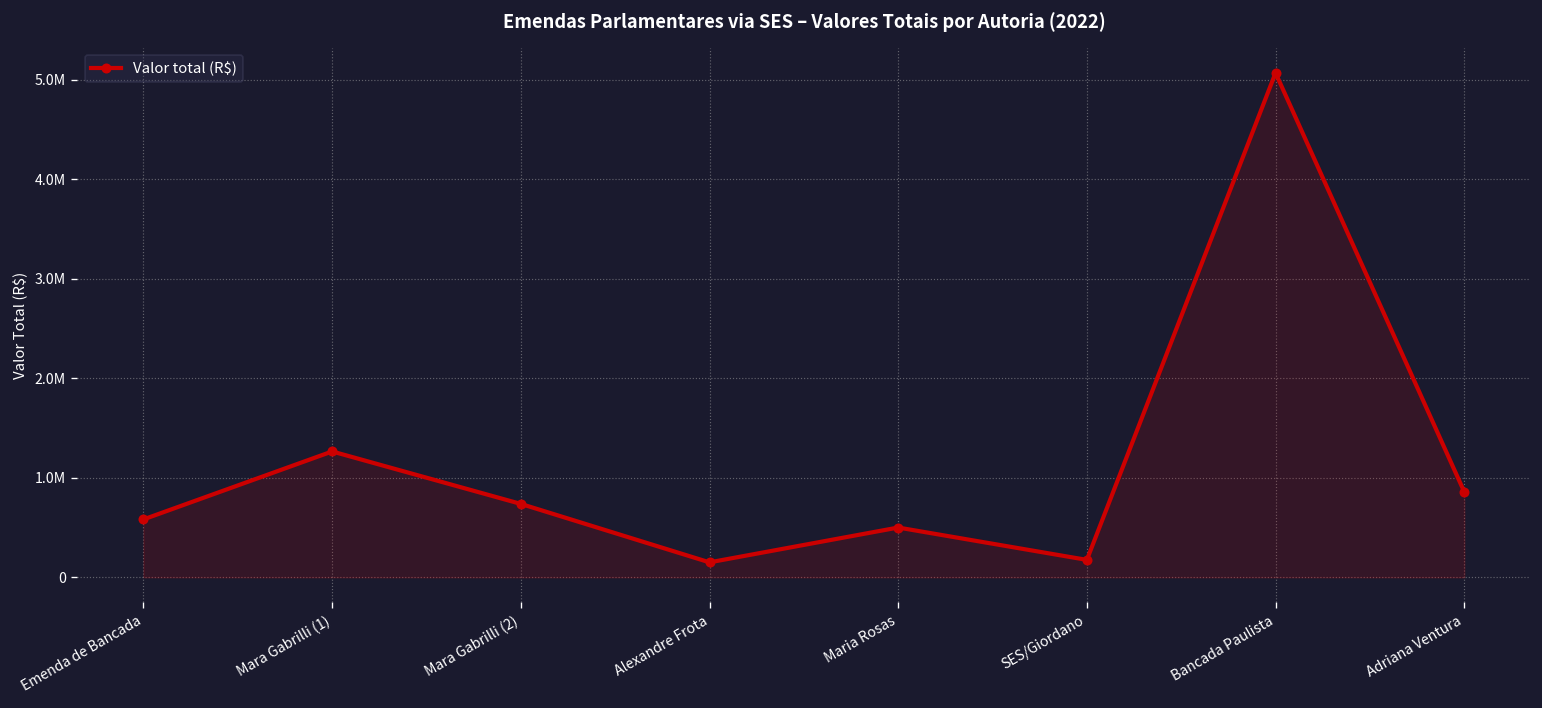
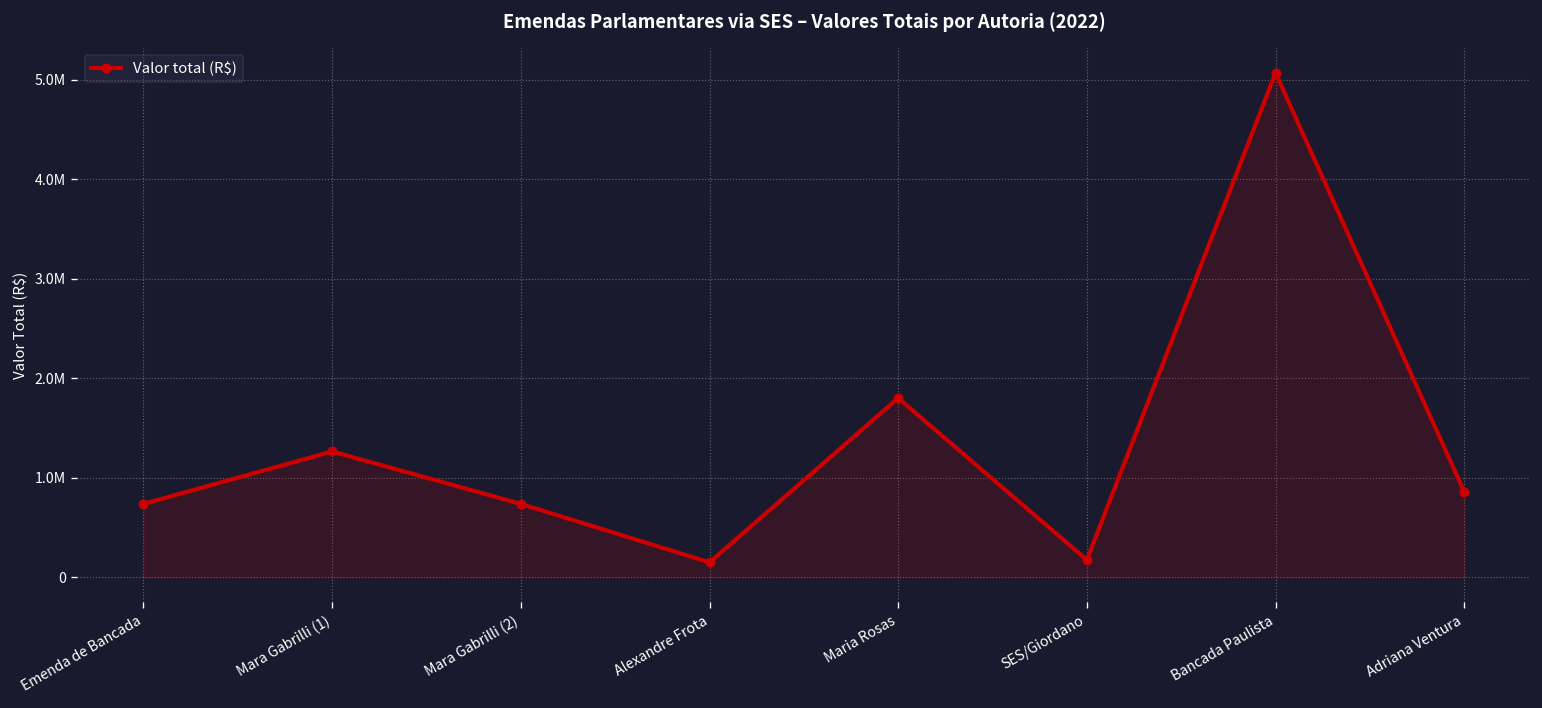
Emenda de Bancada: 600000 -> 700000
Maria Rosas: 500000 -> 1800000
